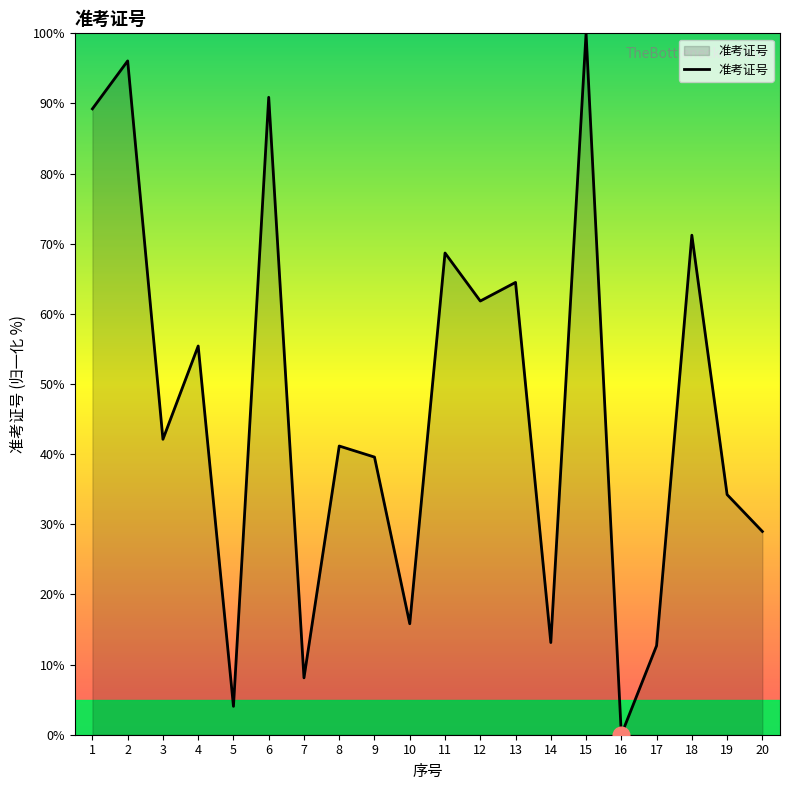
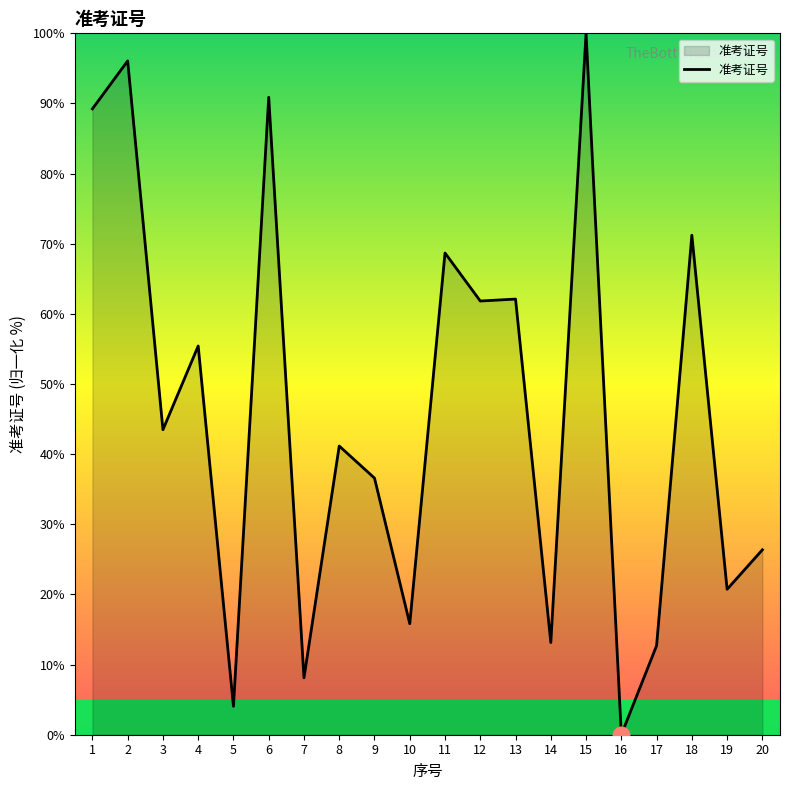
准考证号, 3: 42% -> 43%
准考证号, 9: 40% -> 37%
准考证号, 13: 64% -> 62%
准考证号, 19: 34% -> 21%
准考证号, 20: 29% -> 26%
